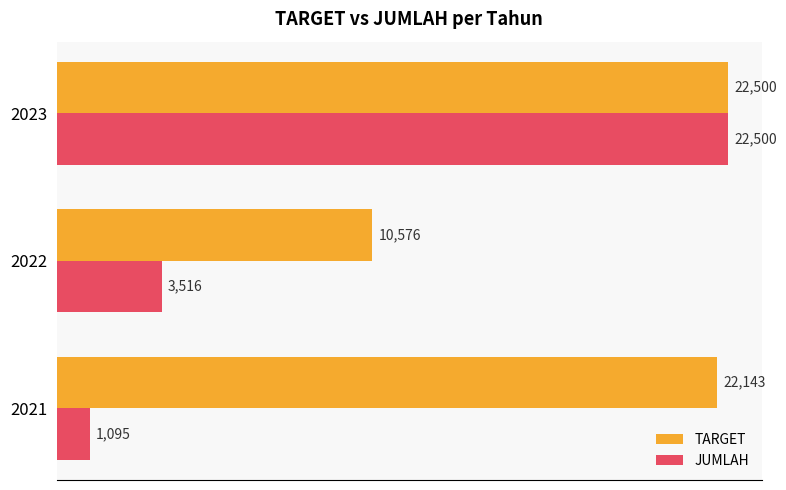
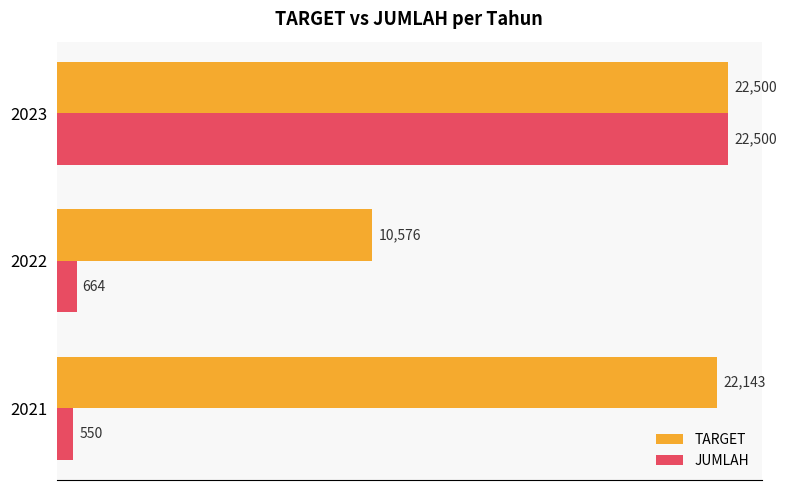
JUMLAH, 2022: 3,516 -> 664
JUMLAH, 2021: 1,095 -> 550
